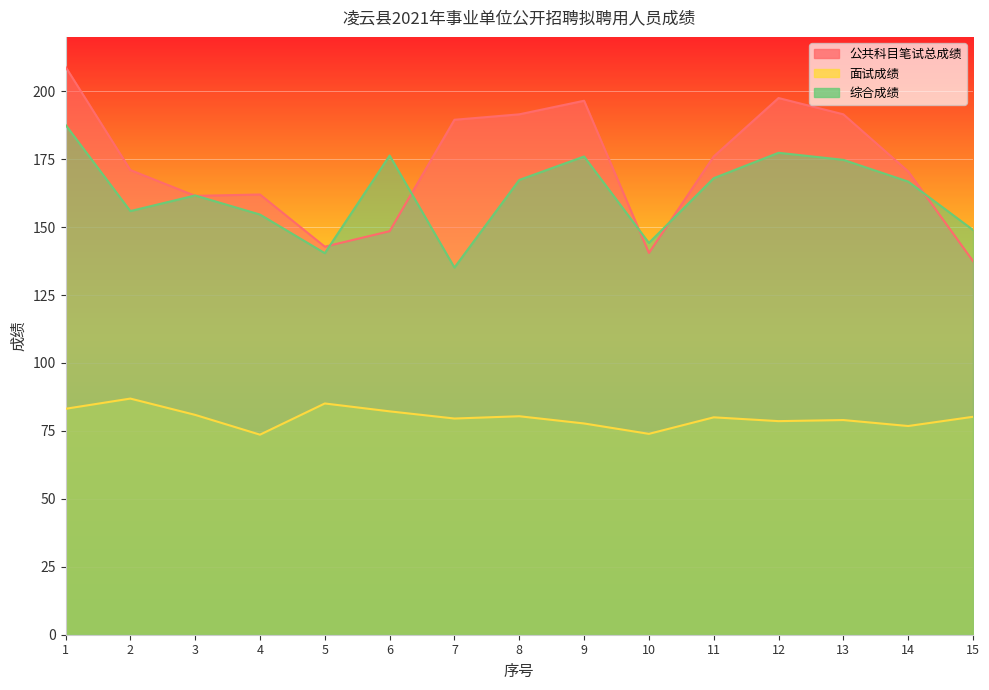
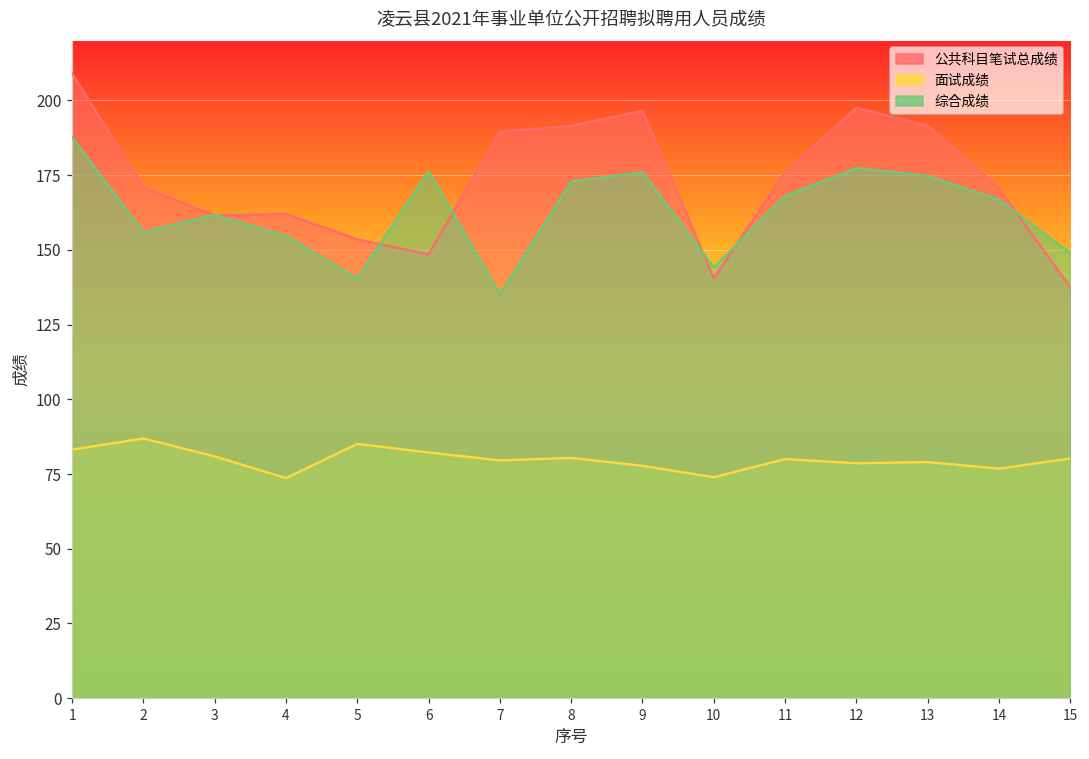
公共科目笔试总成绩, 5: 143 -> 154
综合成绩, 8: 167 -> 173
